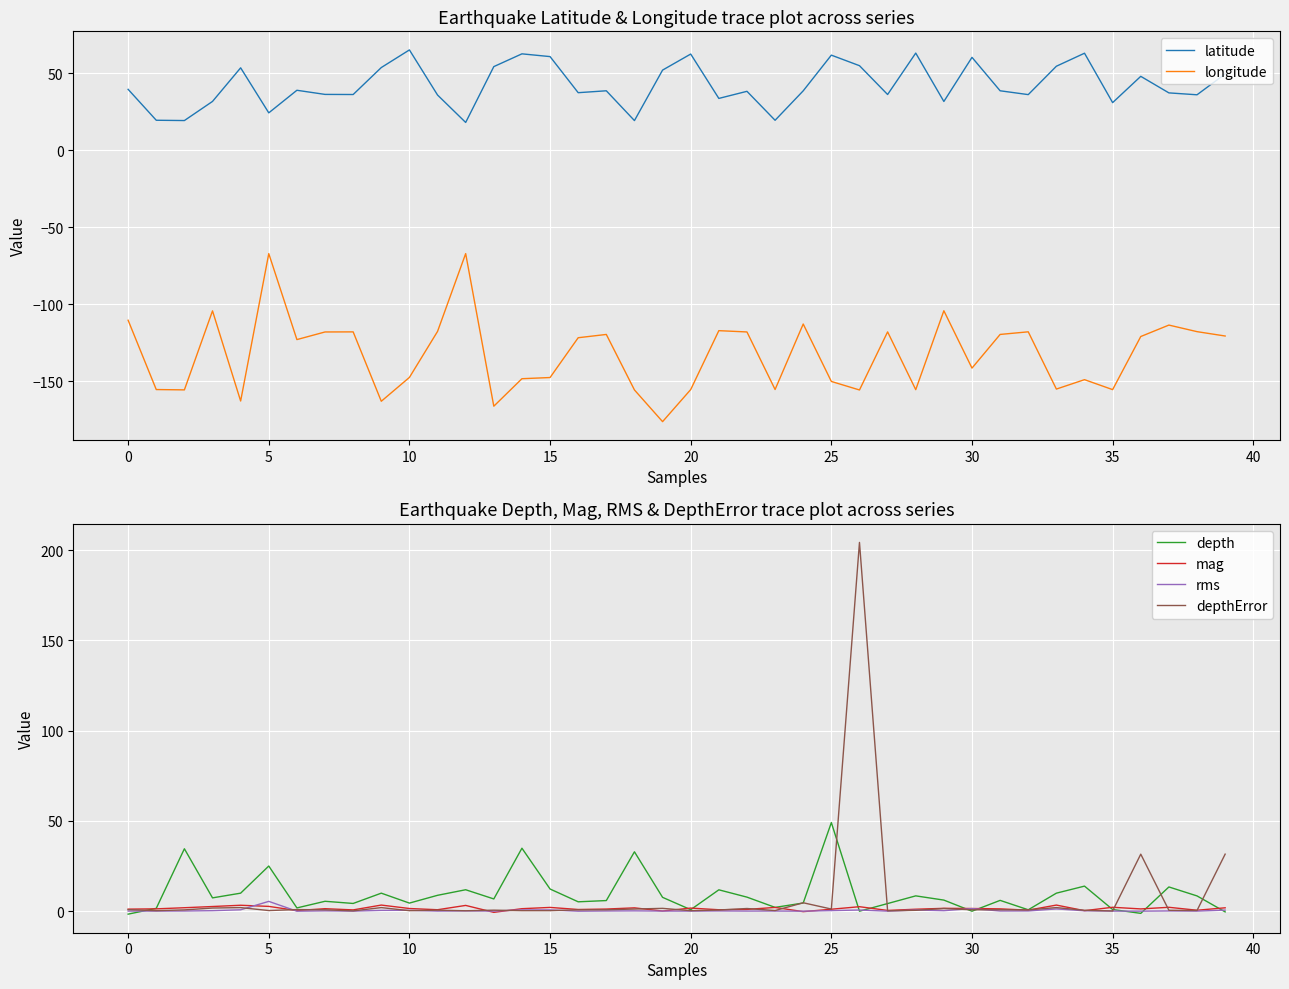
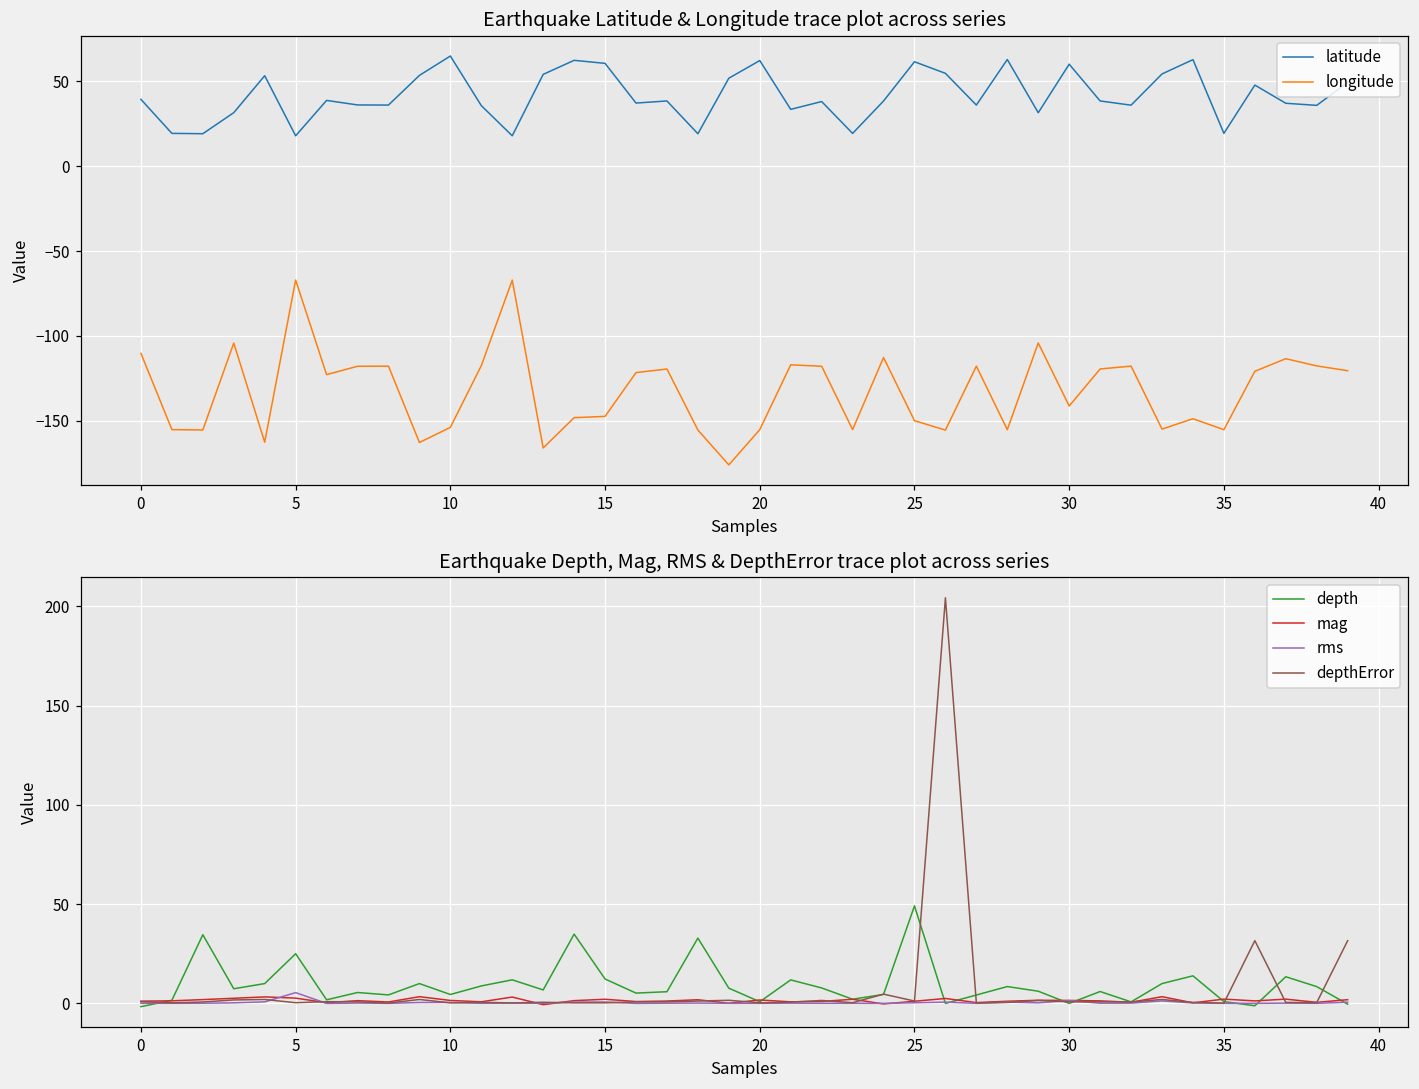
Earthquake Latitude & Longitude trace plot across series, latitude, 5: 24 -> 18
Earthquake Latitude & Longitude trace plot across series, longitude, 10: -147 -> -154
Earthquake Latitude & Longitude trace plot across series, latitude, 35: 31 -> 19
